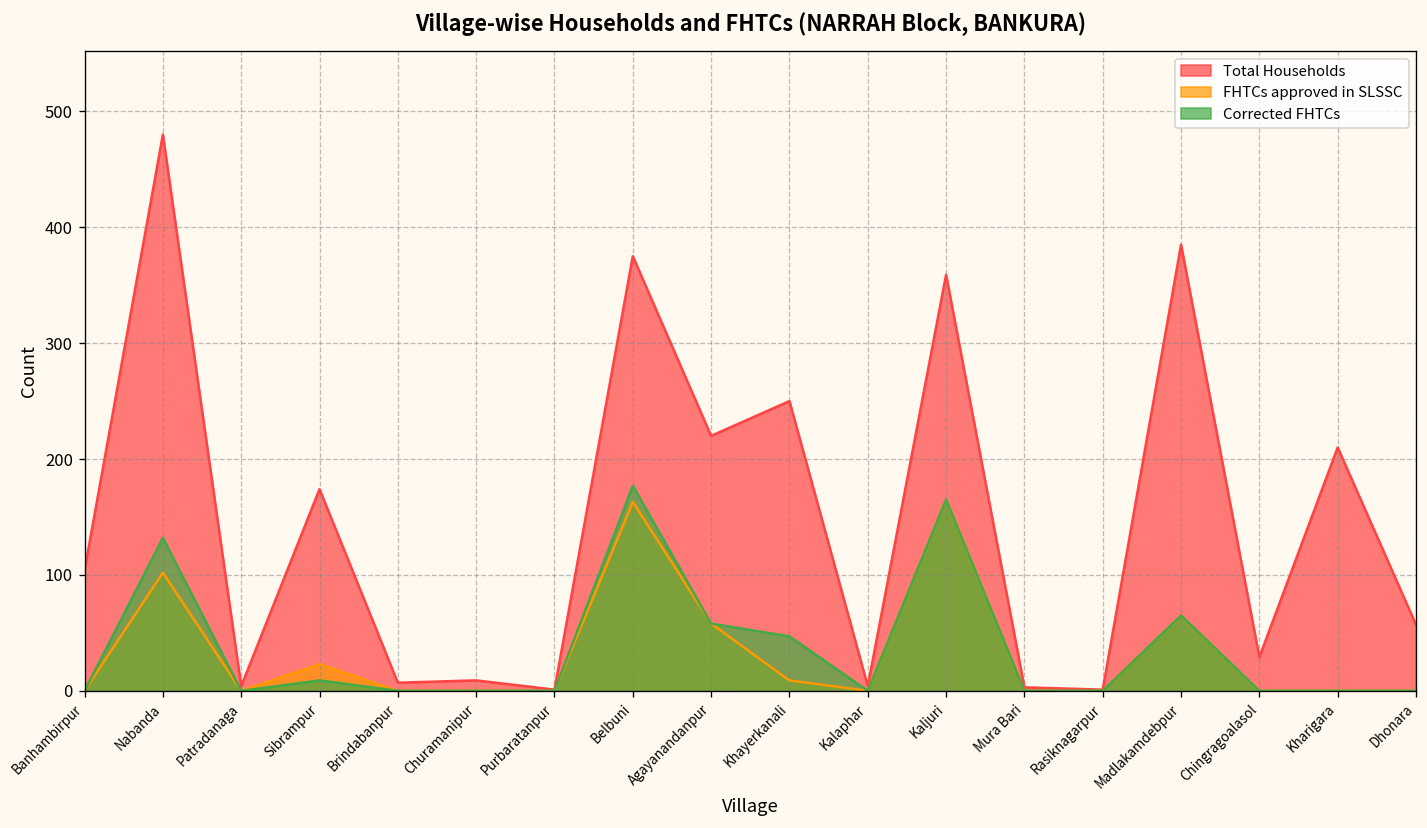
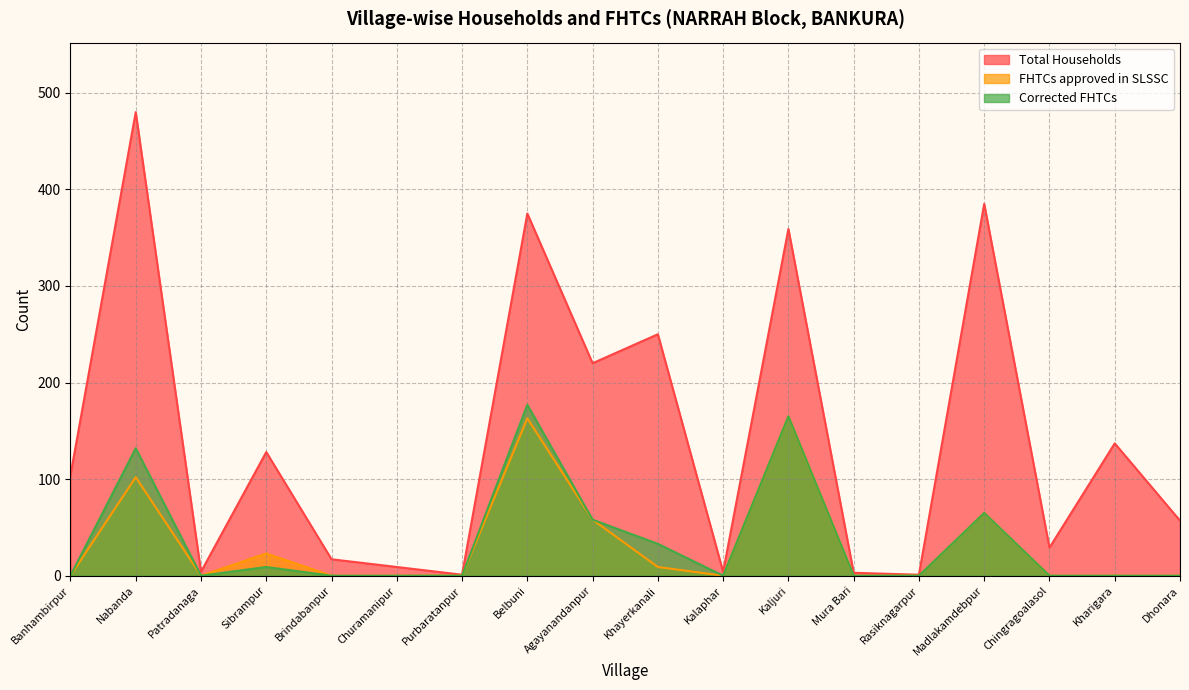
Total Households, Sibrampur: 170 -> 130
Total Households, Brindabanpur: 10 -> 20
Corrected FHTCs, Khayerkanali: 50 -> 30
Total Households, Kharigara: 210 -> 140
